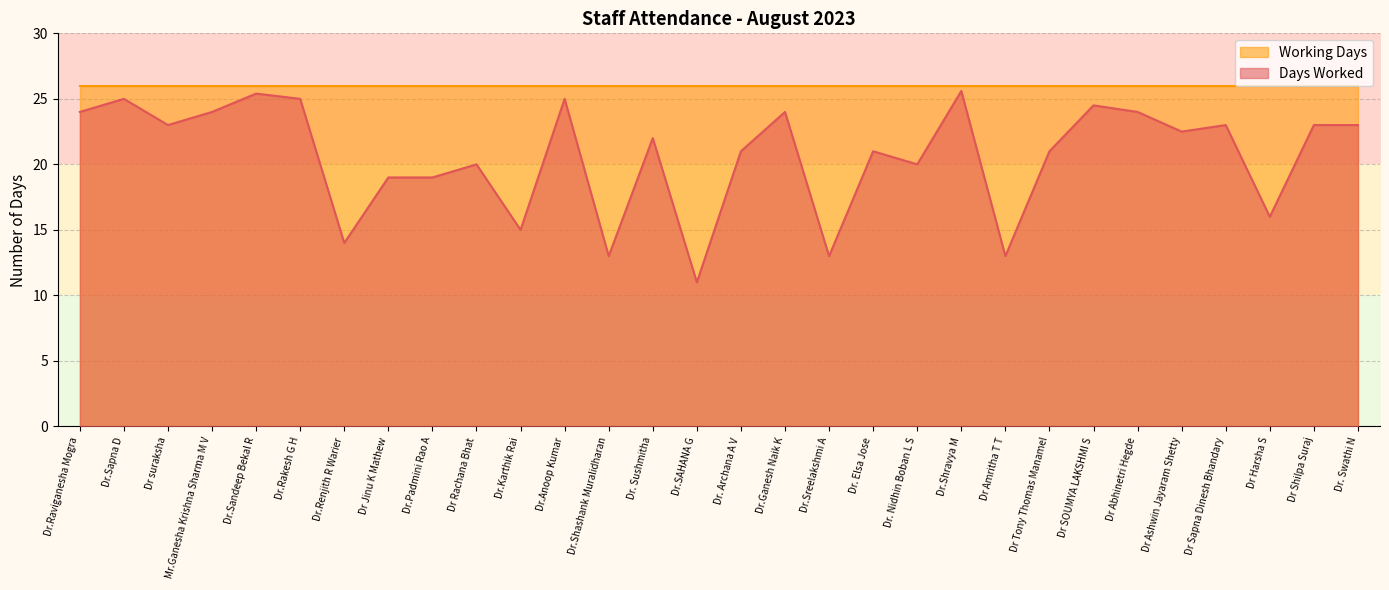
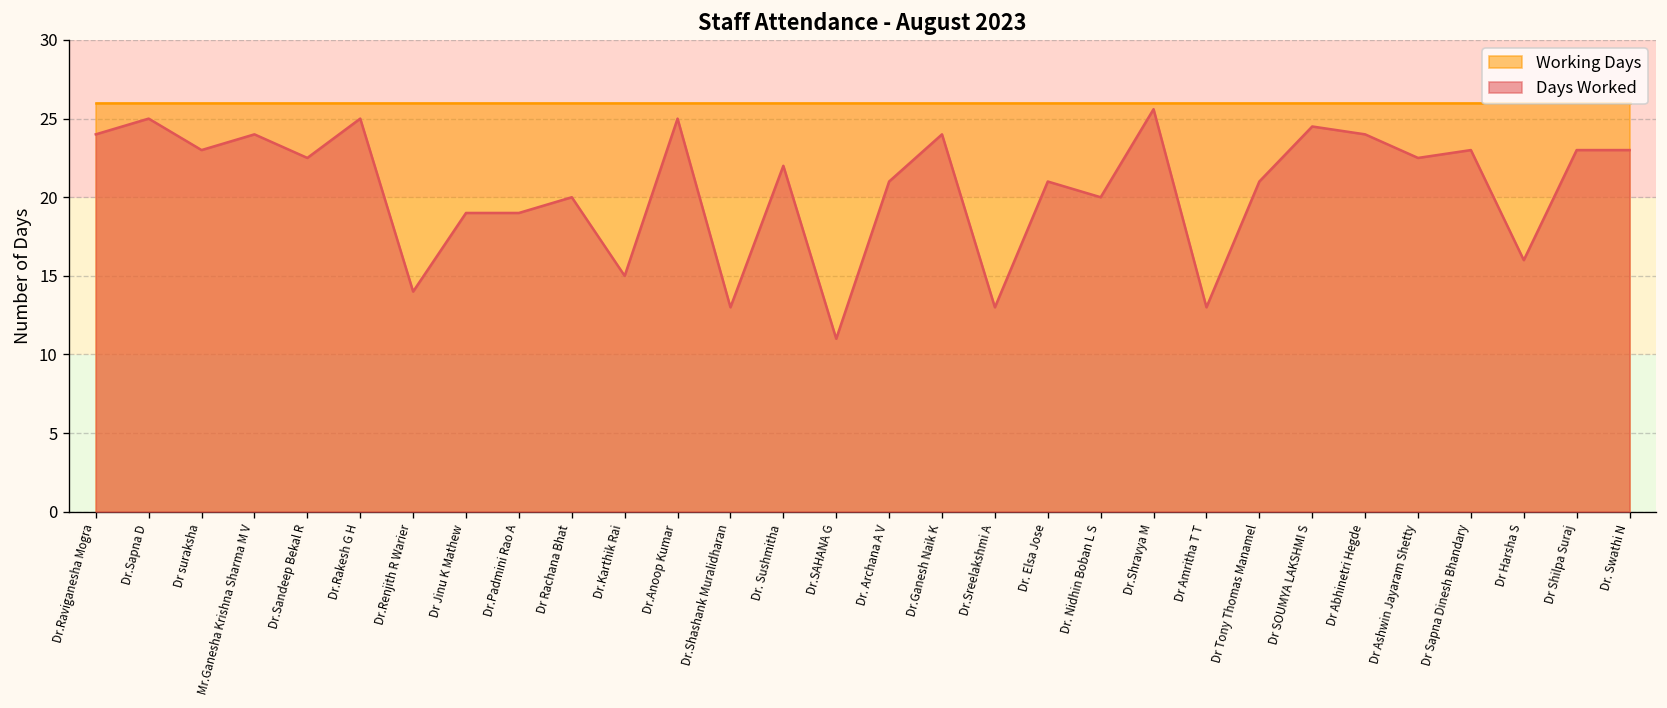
Days Worked, Dr.Sandeep Bekal R: 25.4 -> 22.5
